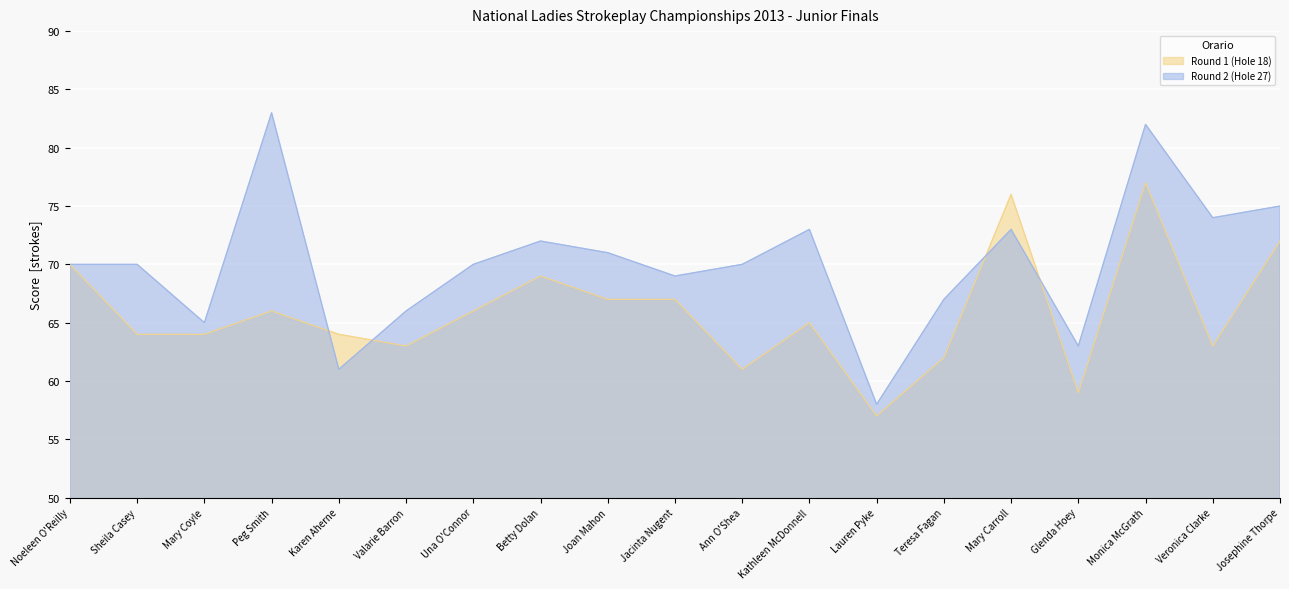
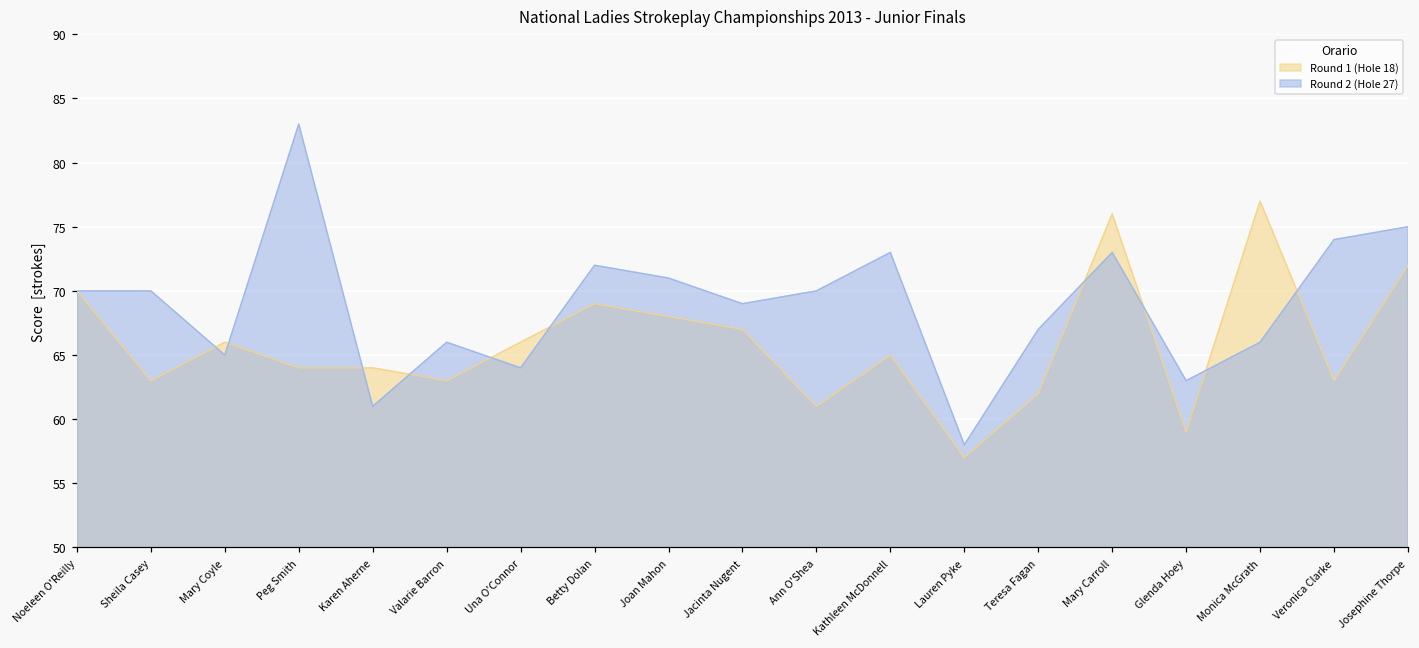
Round 1 (Hole 18), Sheila Casey: 64 -> 63
Round 1 (Hole 18), Mary Coyle: 64 -> 66
Round 1 (Hole 18), Peg Smith: 66 -> 64
Round 2 (Hole 27), Una O'Connor: 70 -> 64
Round 1 (Hole 18), Joan Mahon: 67 -> 68
Round 2 (Hole 27), Monica McGrath: 82 -> 66
